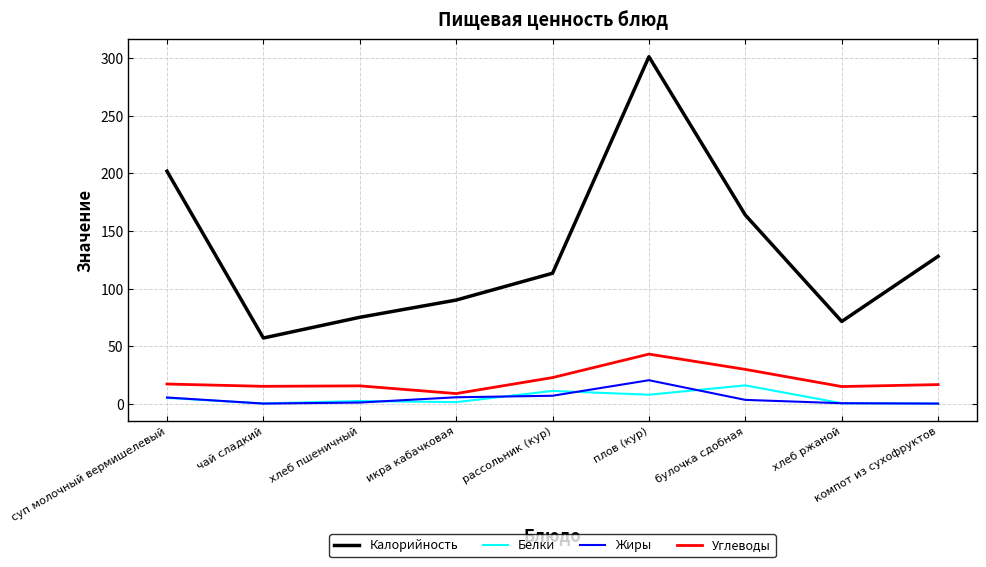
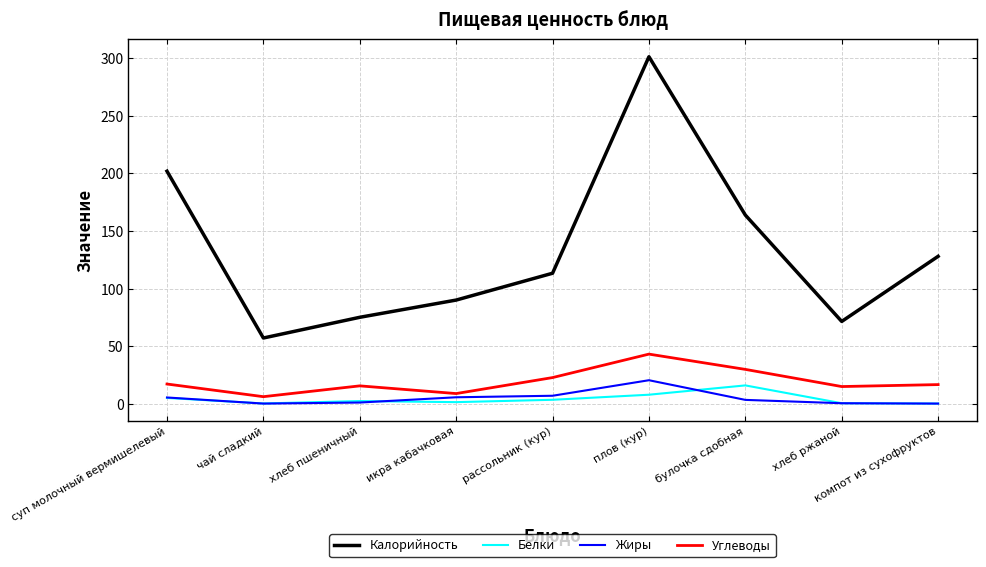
Углеводы, чай сладкий: 15 -> 6
Белки, рассольник (кур): 11 -> 3
